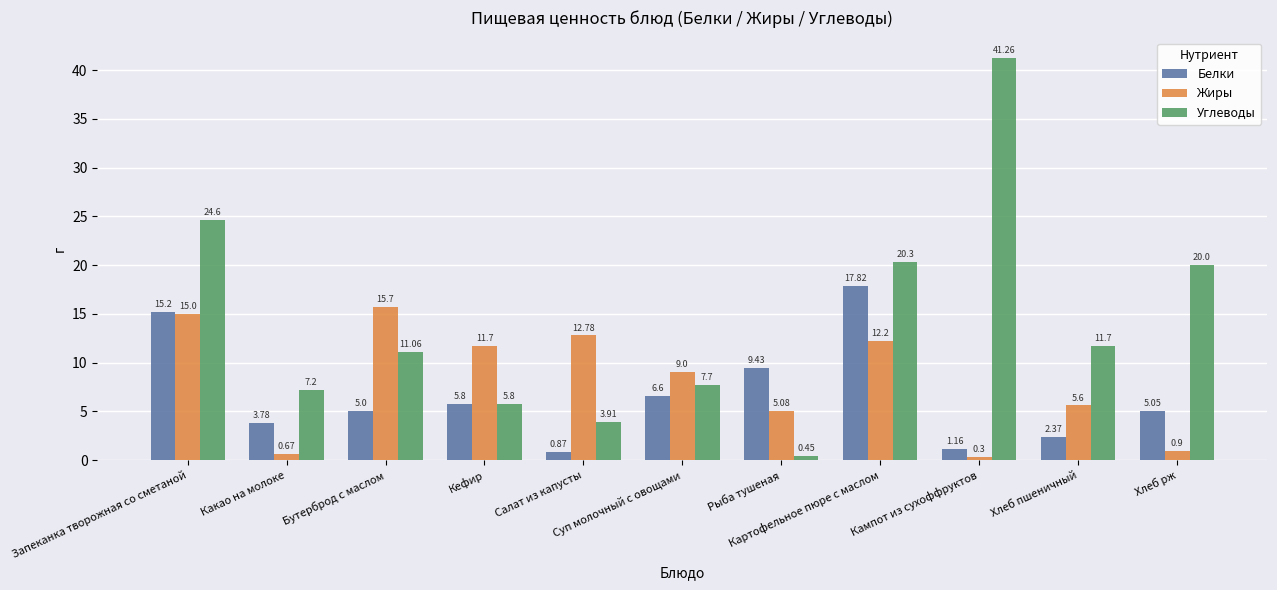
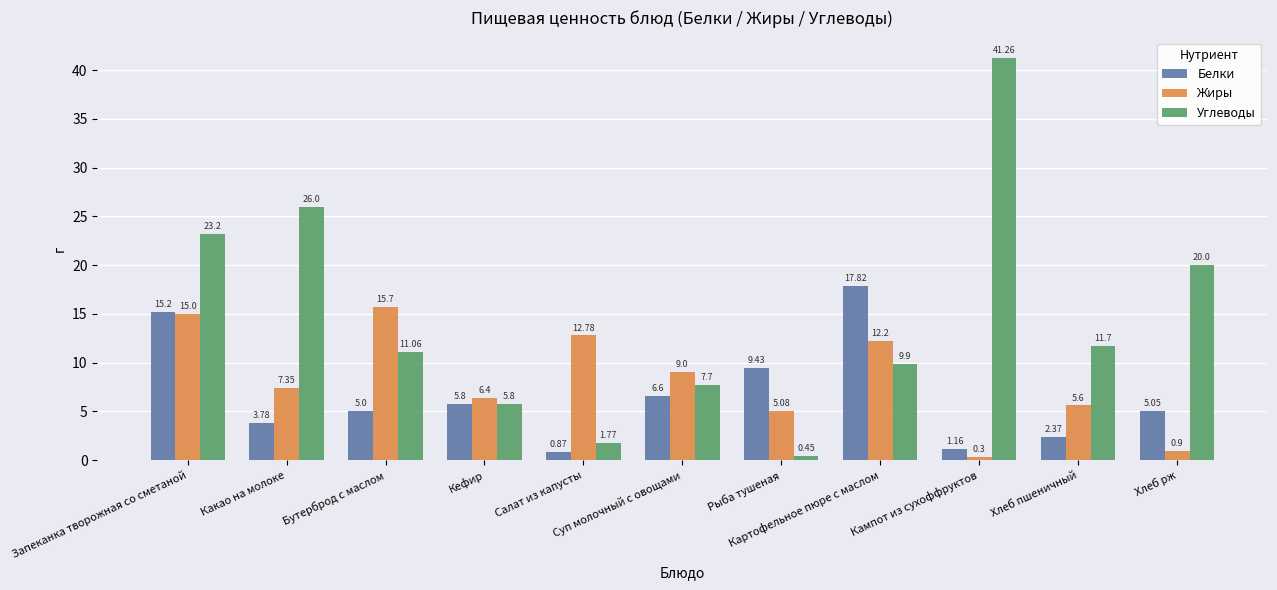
Углеводы, Запеканка творожная со сметаной: 24.6 -> 23.2
Жиры, Какао на молоке: 0.67 -> 7.35
Углеводы, Какао на молоке: 7.2 -> 26.0
Жиры, Кефир: 11.7 -> 6.4
Углеводы, Салат из капусты: 3.91 -> 1.77
Углеводы, Картофельное пюре с маслом: 20.3 -> 9.9
